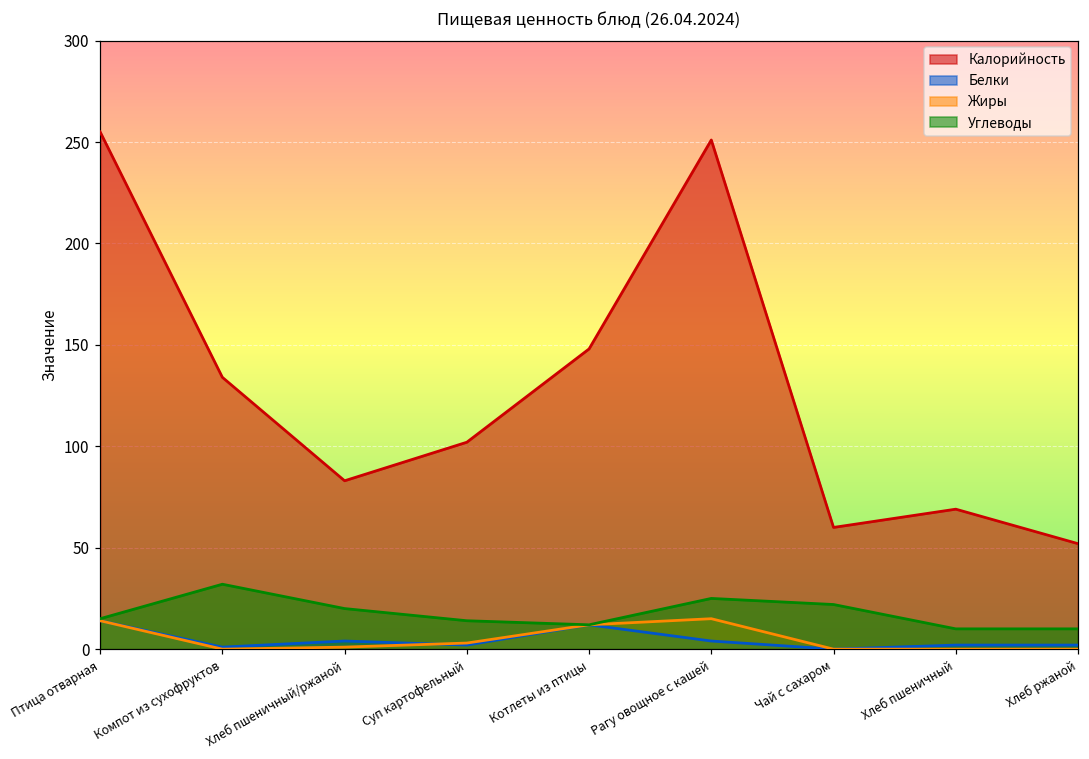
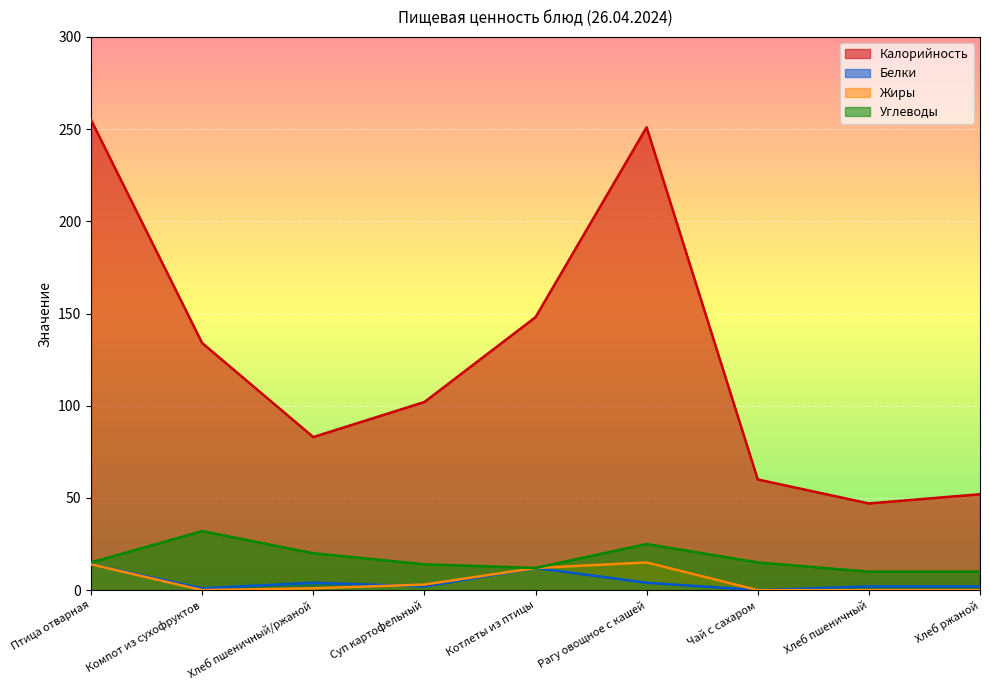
Углеводы, Чай с сахаром: 22 -> 15
Калорийность, Хлеб пшеничный: 69 -> 47
